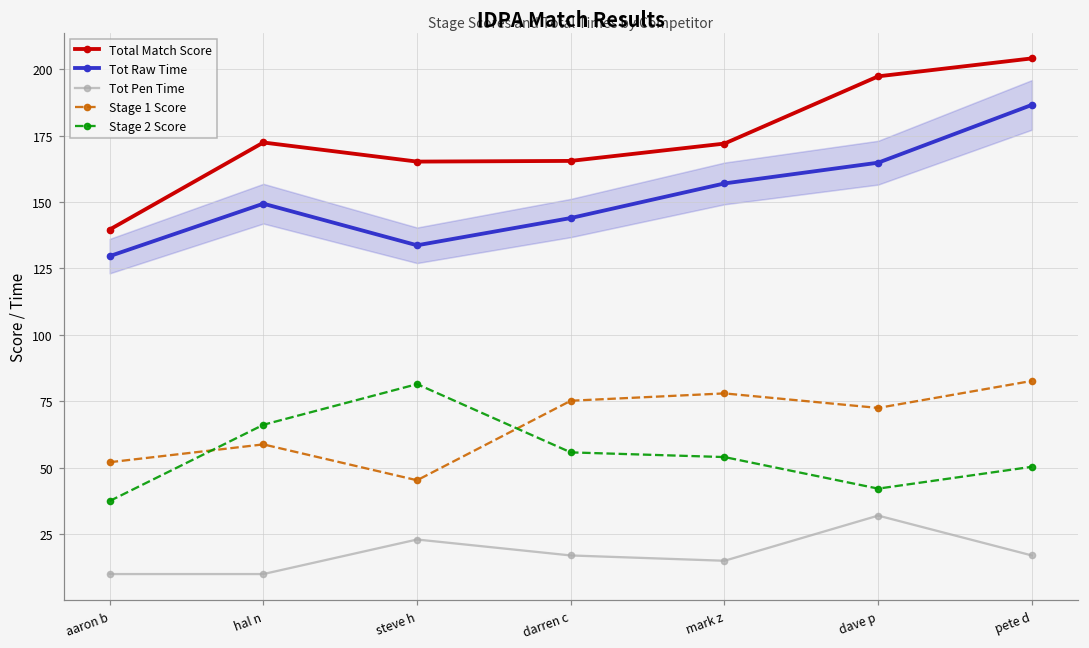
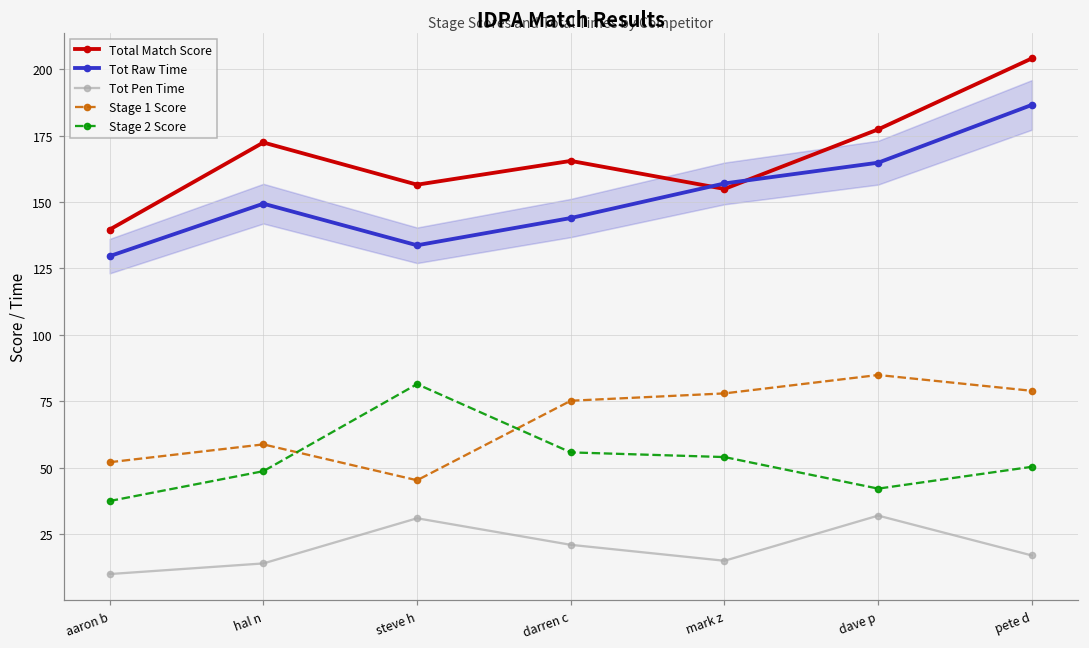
Tot Pen Time, hal n: 10 -> 14
Stage 2 Score, hal n: 66 -> 49
Total Match Score, steve h: 165 -> 157
Tot Pen Time, steve h: 23 -> 31
Tot Pen Time, darren c: 17 -> 21
Total Match Score, mark z: 172 -> 155
Total Match Score, dave p: 197 -> 177
Stage 1 Score, dave p: 73 -> 85
Stage 1 Score, pete d: 83 -> 79
